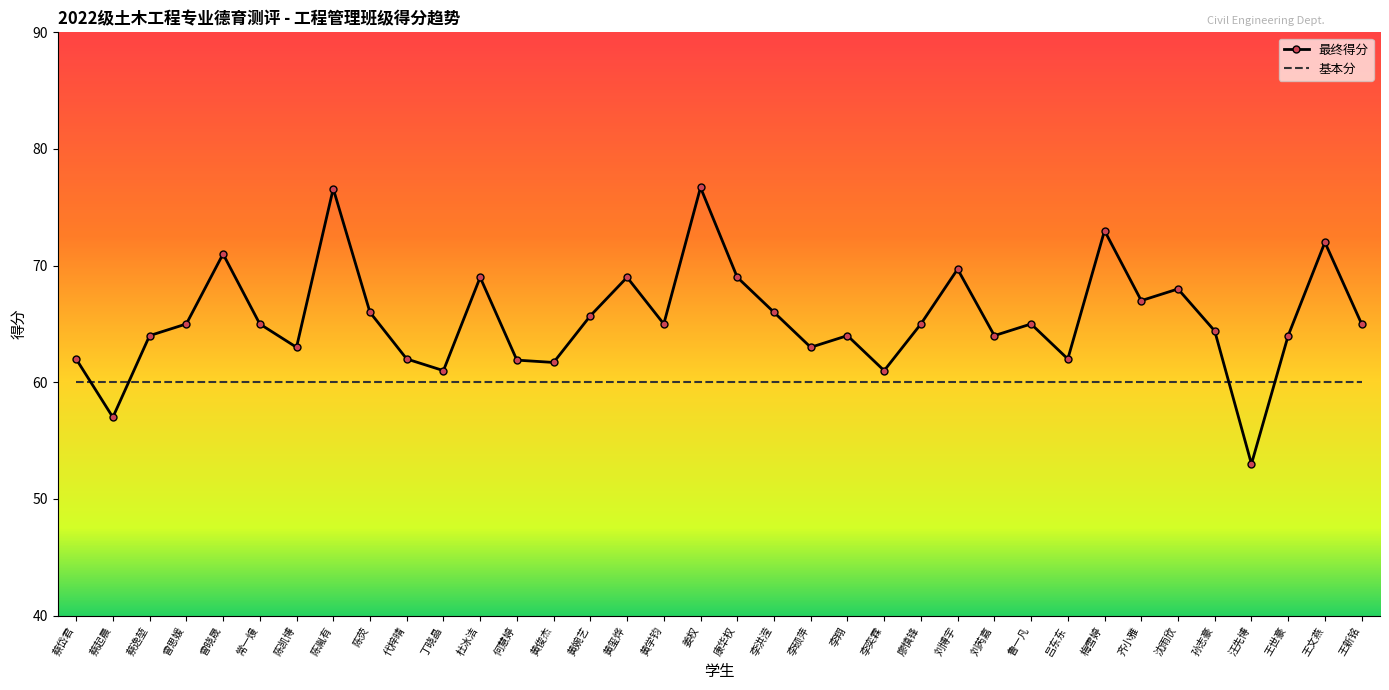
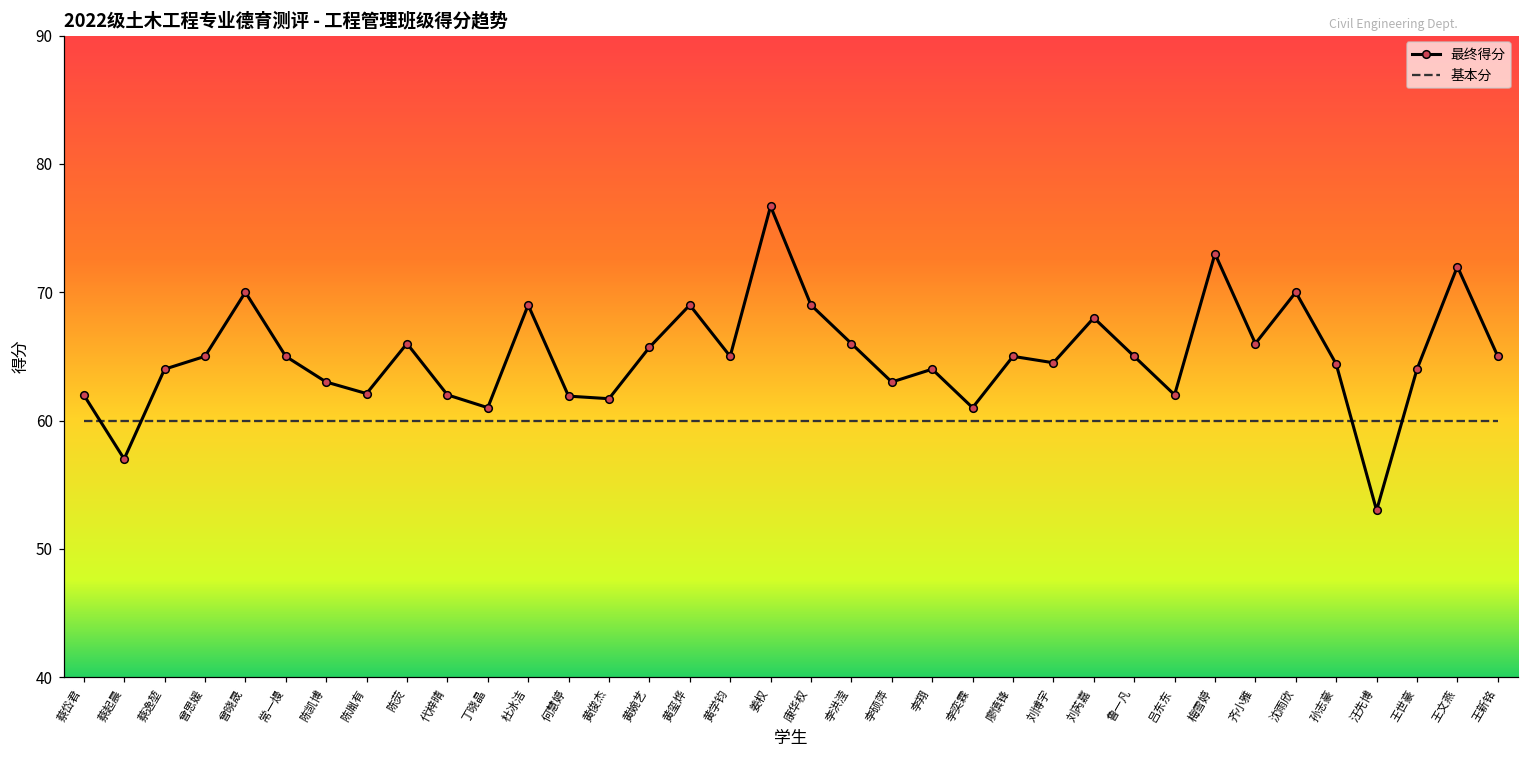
最终得分, 曾晓晟: 71 -> 70
最终得分, 陈胤有: 76.6 -> 62.1
最终得分, 刘博宇: 69.7 -> 64.5
最终得分, 刘芮嘉: 64 -> 68
最终得分, 齐小雅: 67 -> 66
最终得分, 沈雨欣: 68 -> 70
